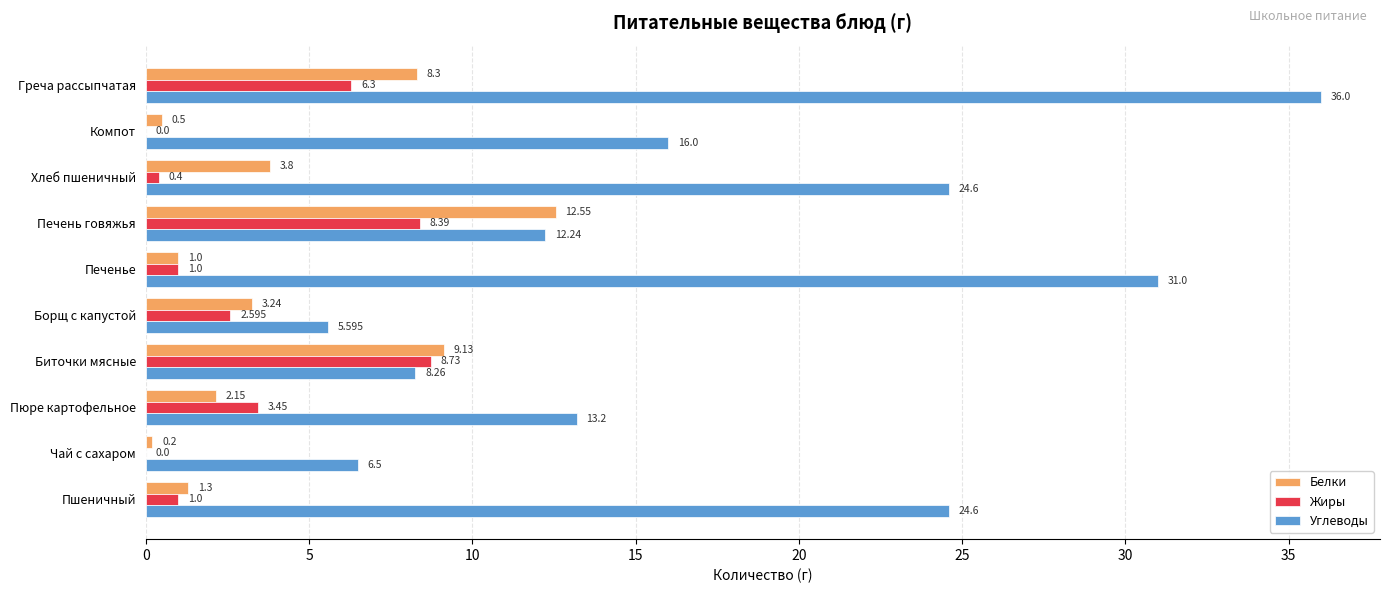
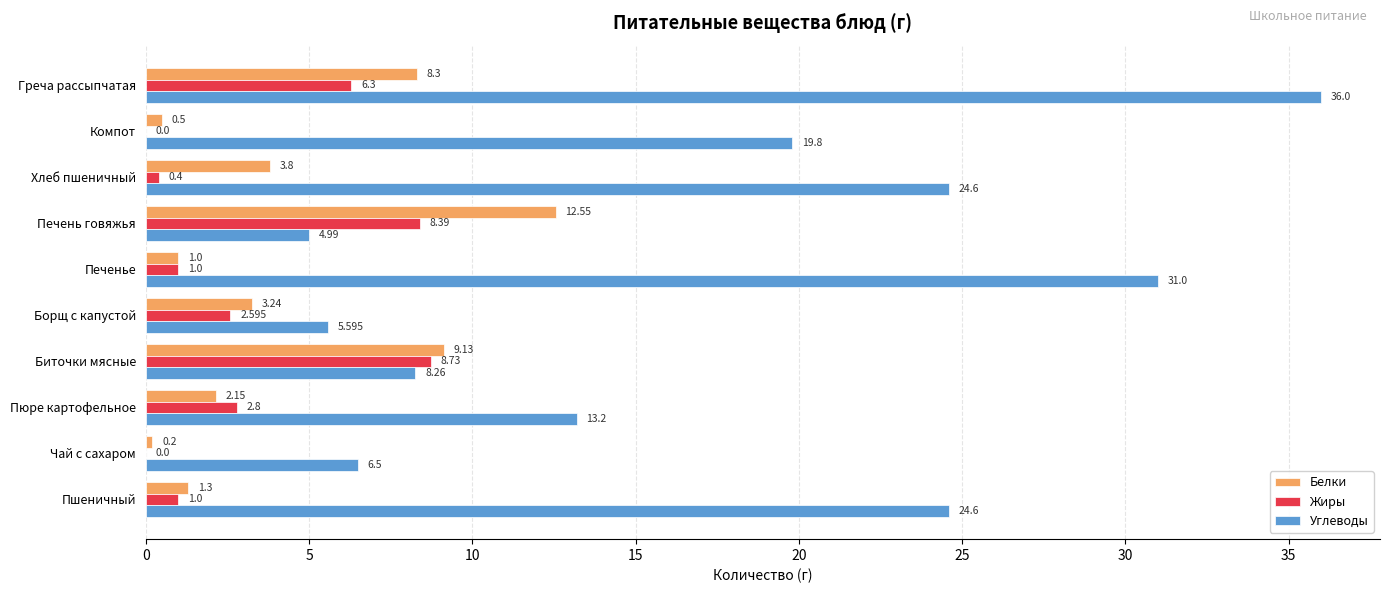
Углеводы, Компот: 16.0 -> 19.8
Углеводы, Печень говяжья: 12.24 -> 4.99
Жиры, Пюре картофельное: 3.45 -> 2.8
